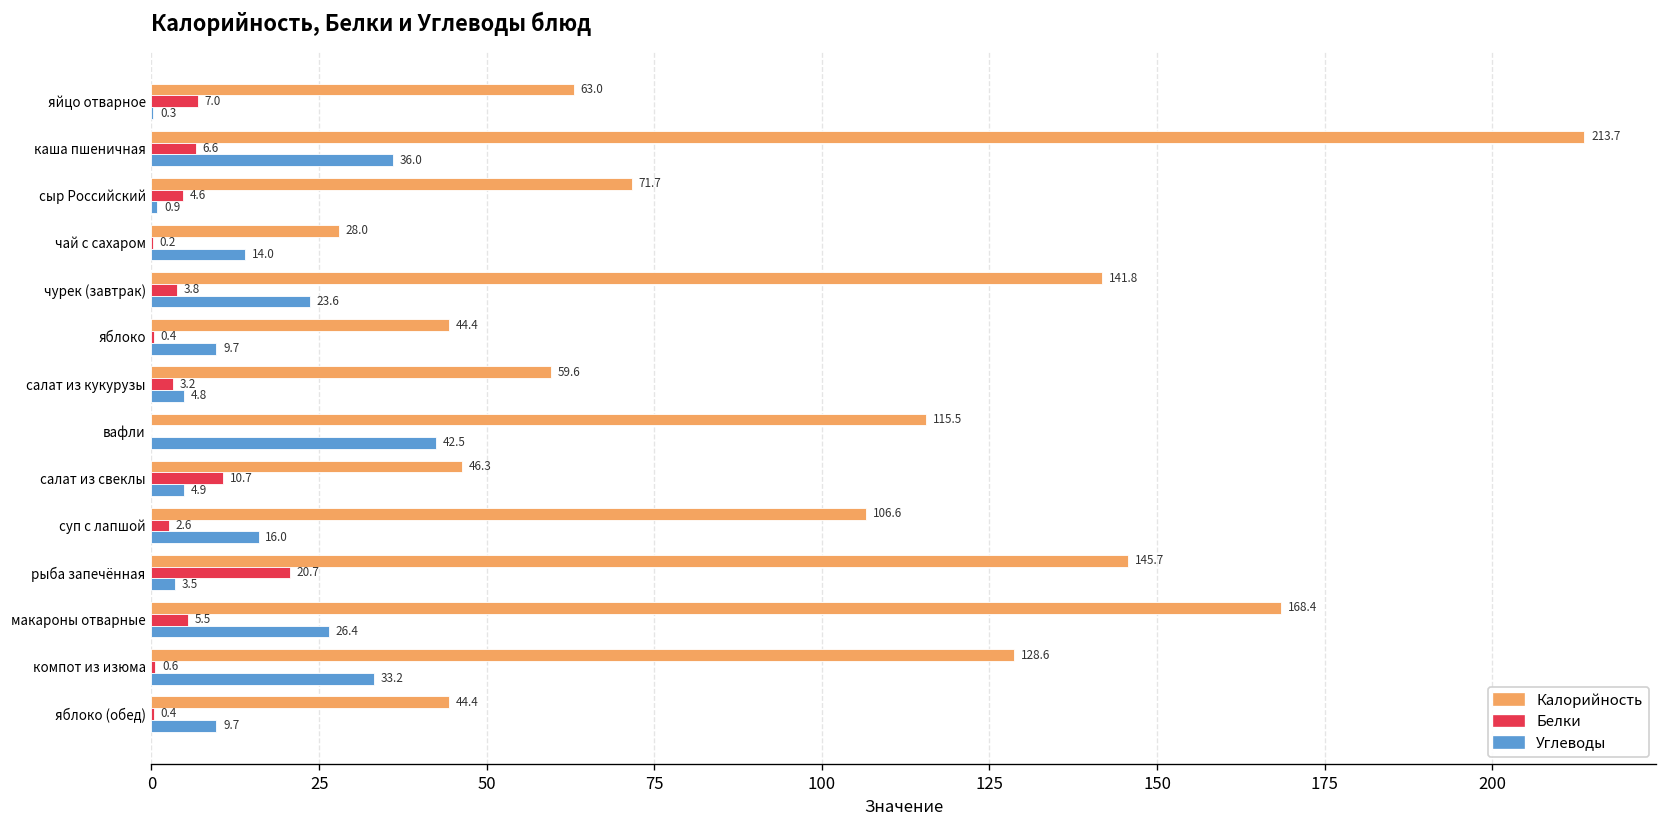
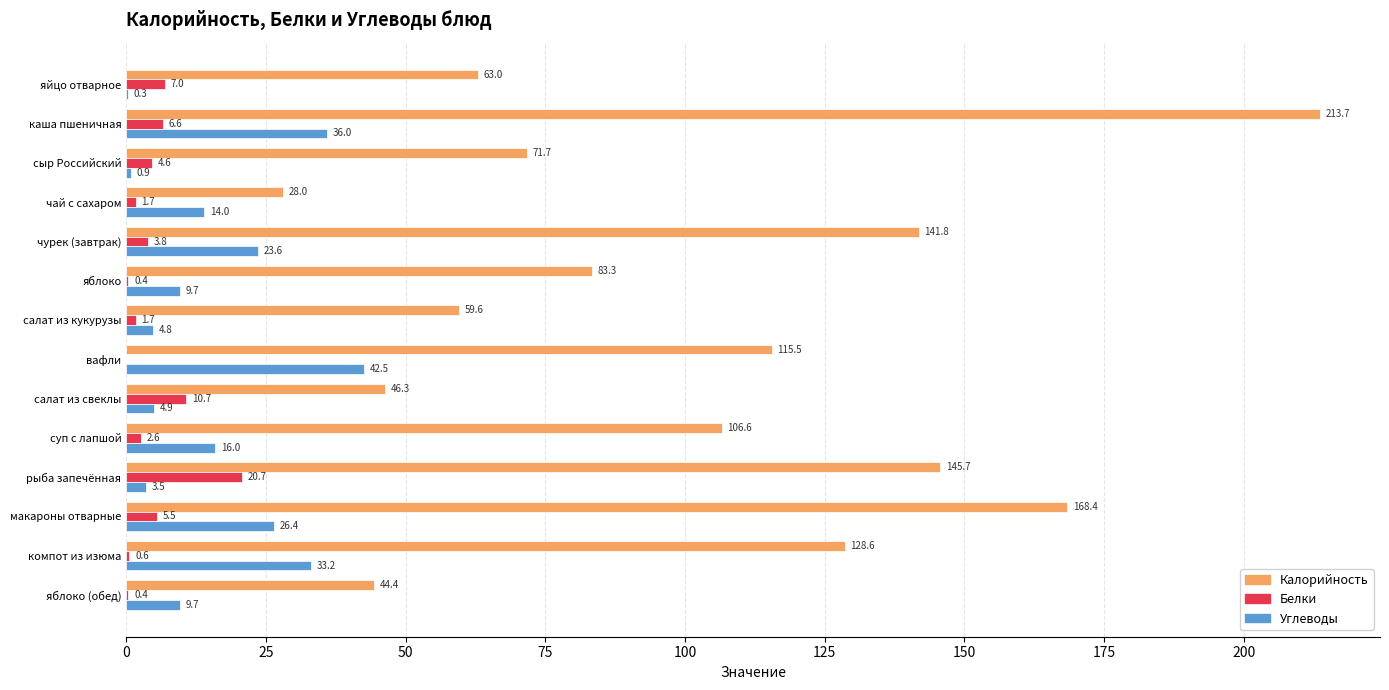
Белки, чай с сахаром: 0.2 -> 1.7
Калорийность, яблоко: 44.4 -> 83.3
Белки, салат из кукурузы: 3.2 -> 1.7
